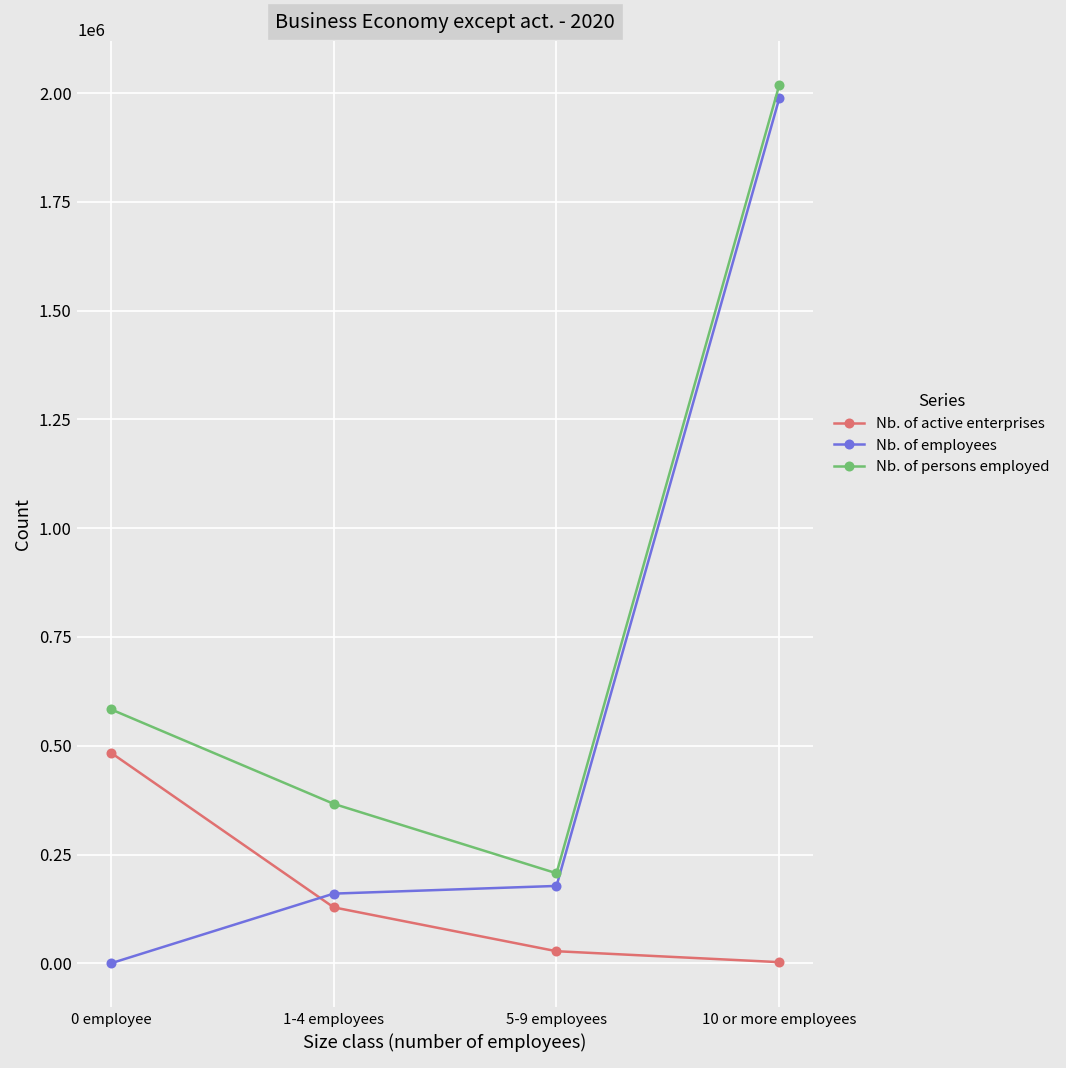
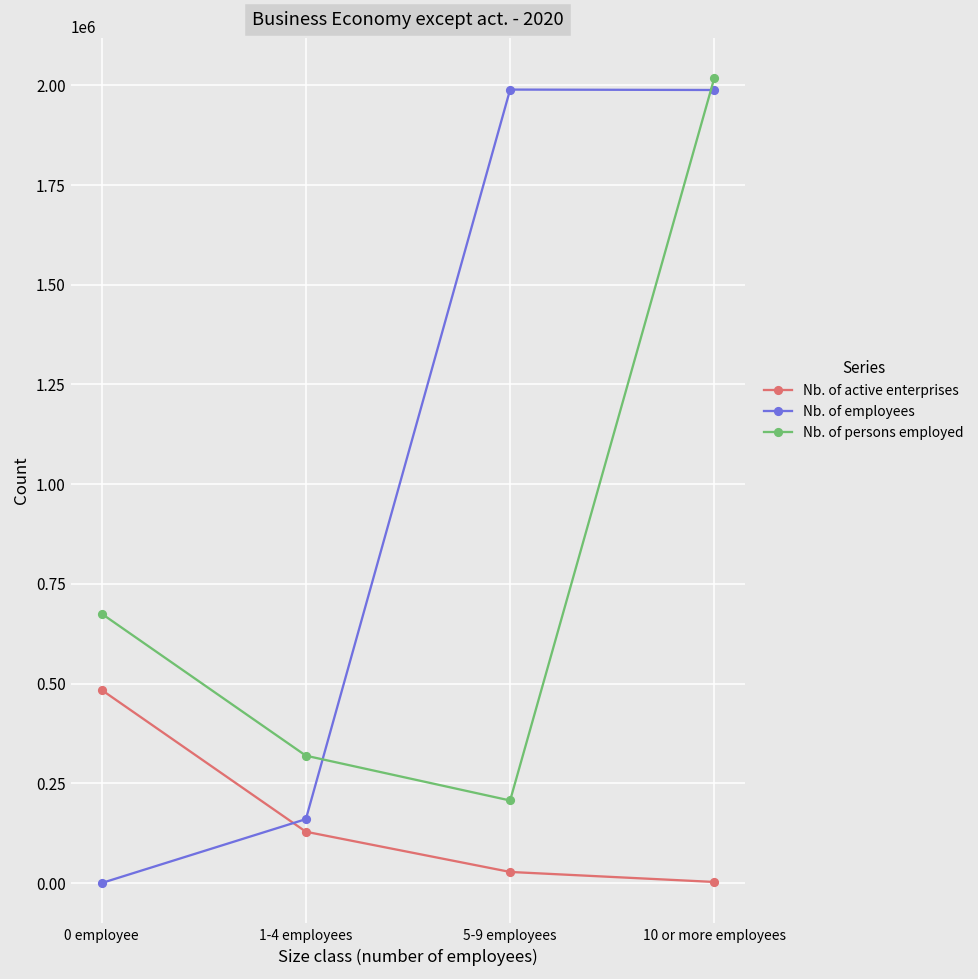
Nb. of persons employed, 0 employee: 580000 -> 680000
Nb. of persons employed, 1-4 employees: 370000 -> 320000
Nb. of employees, 5-9 employees: 180000 -> 1990000
